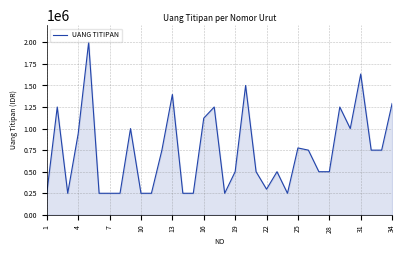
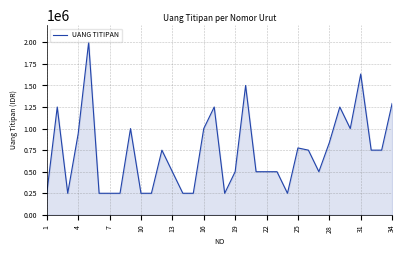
13: 1400000 -> 500000
16: 1100000 -> 1000000
22: 300000 -> 500000
28: 500000 -> 800000
